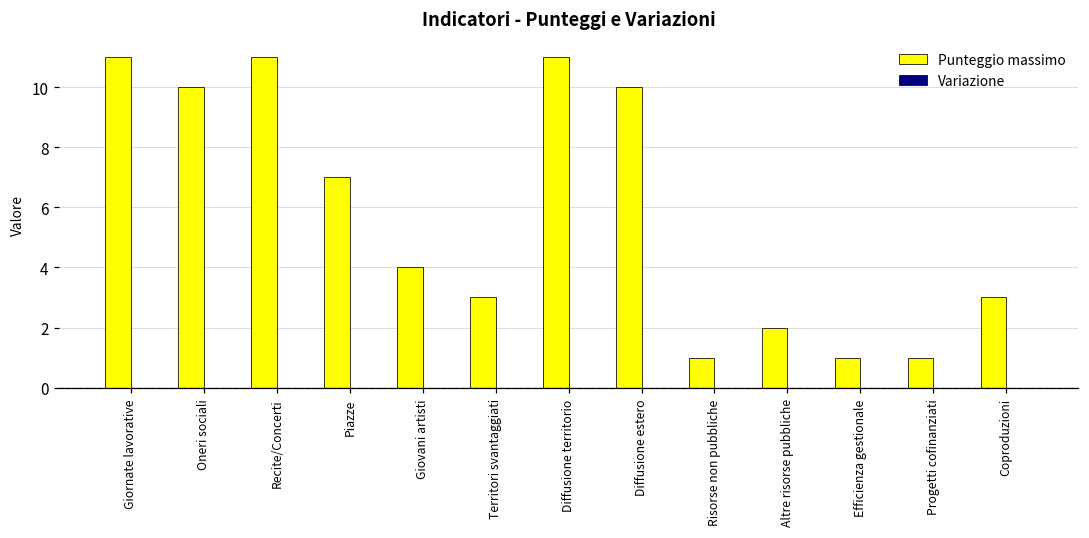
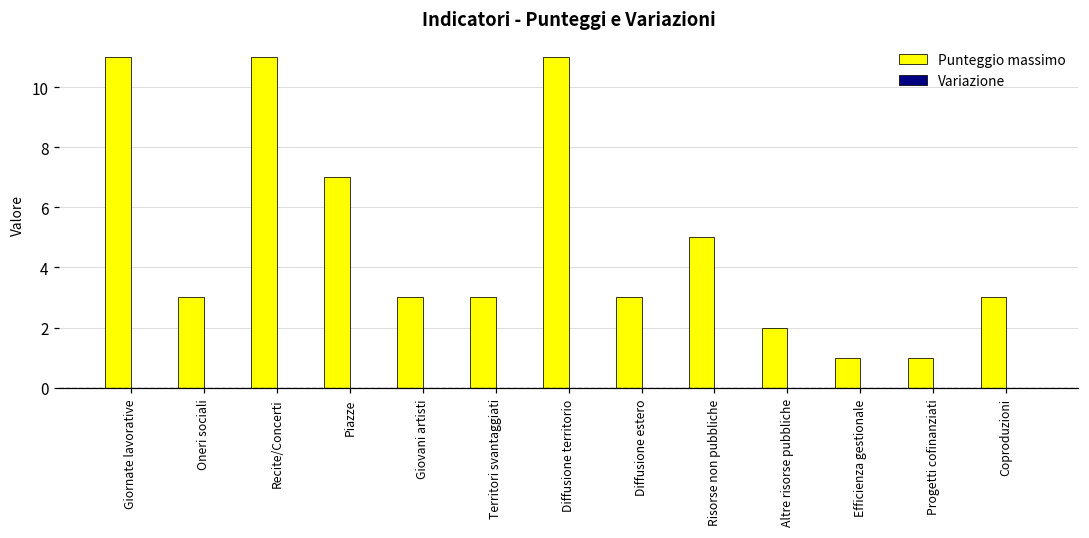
Punteggio massimo, Oneri sociali: 10 -> 3
Punteggio massimo, Giovani artisti: 4 -> 3
Punteggio massimo, Diffusione estero: 10 -> 3
Punteggio massimo, Risorse non pubbliche: 1 -> 5
